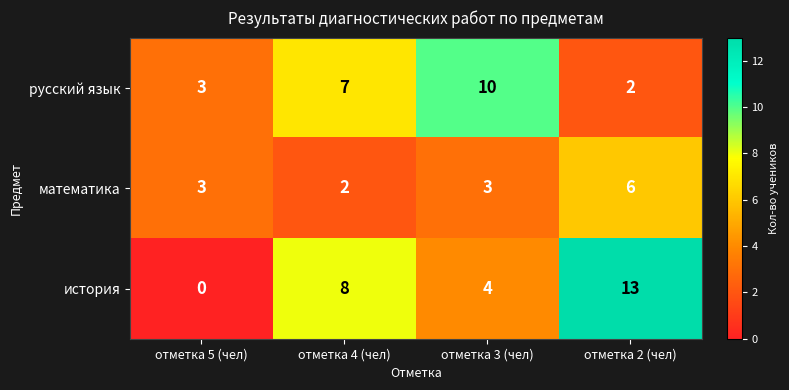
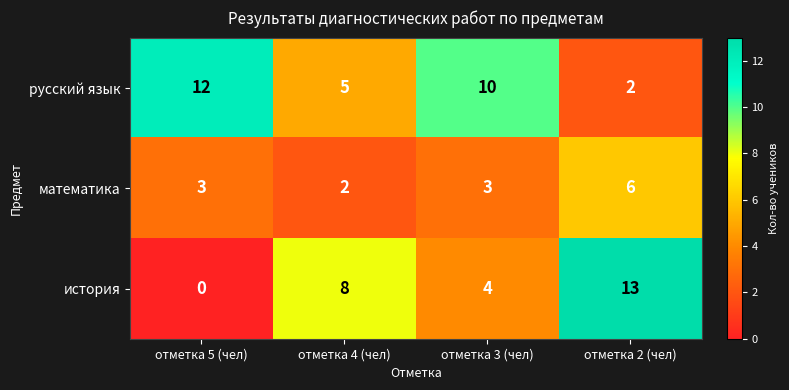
русский язык, отметка 5 (чел): 3 -> 12
русский язык, отметка 4 (чел): 7 -> 5
